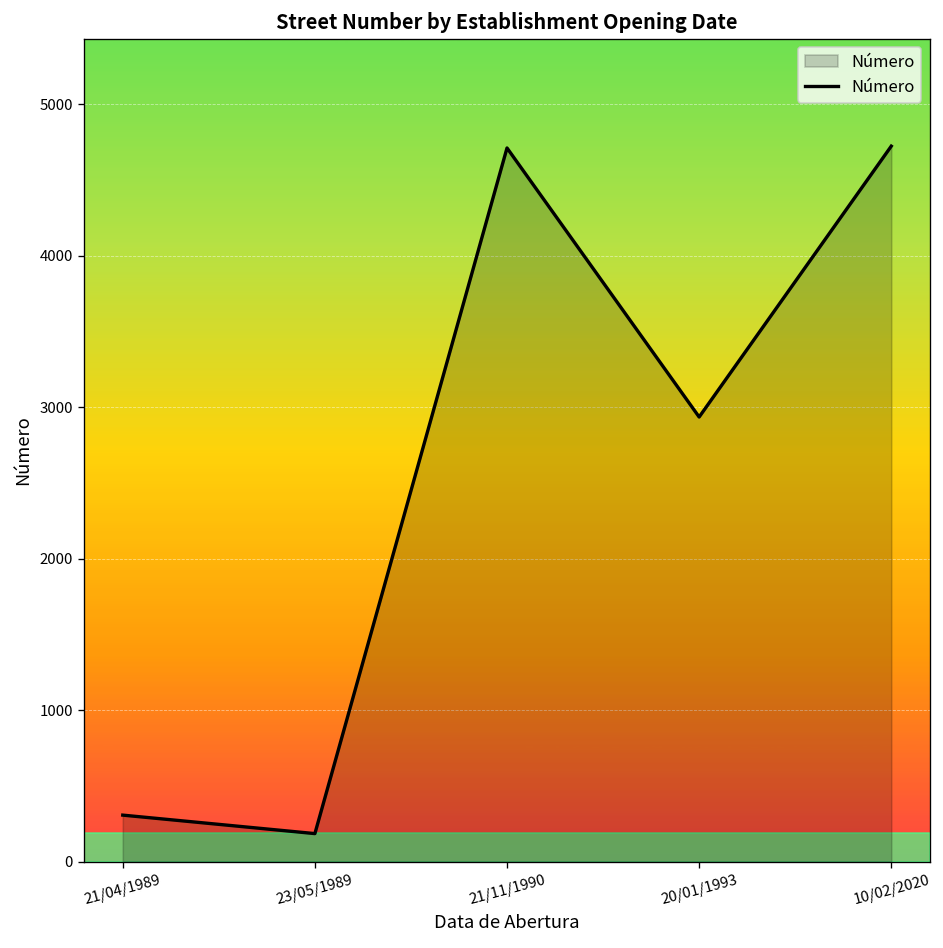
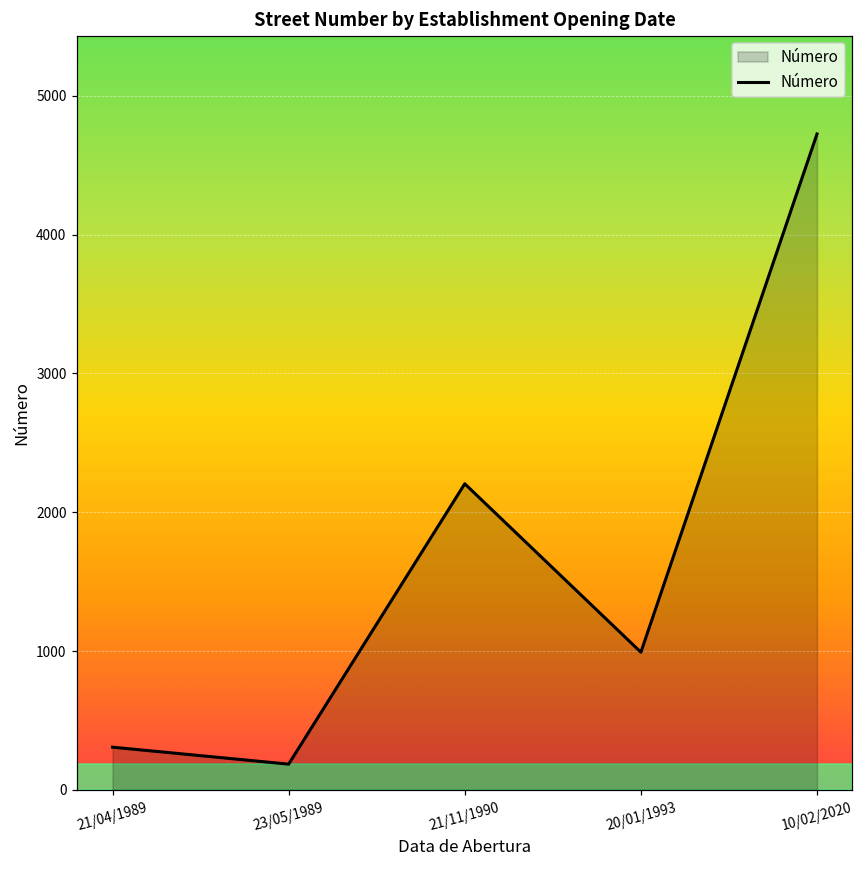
21/11/1990: 4710 -> 2210
20/01/1993: 2940 -> 990
